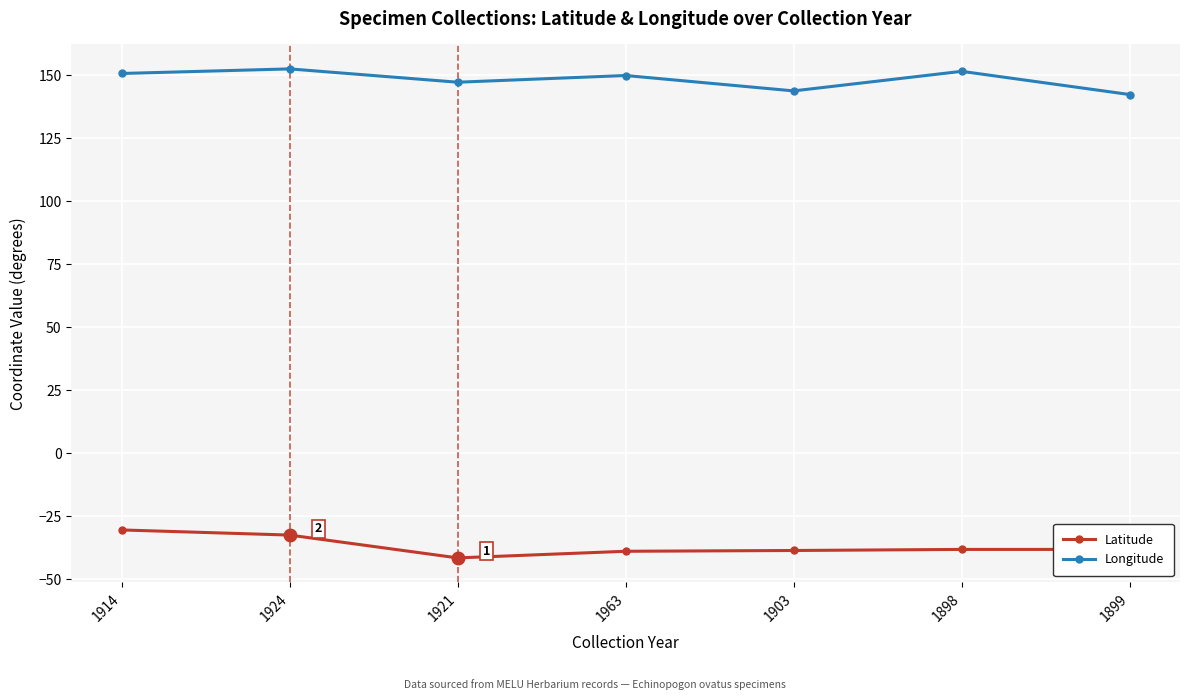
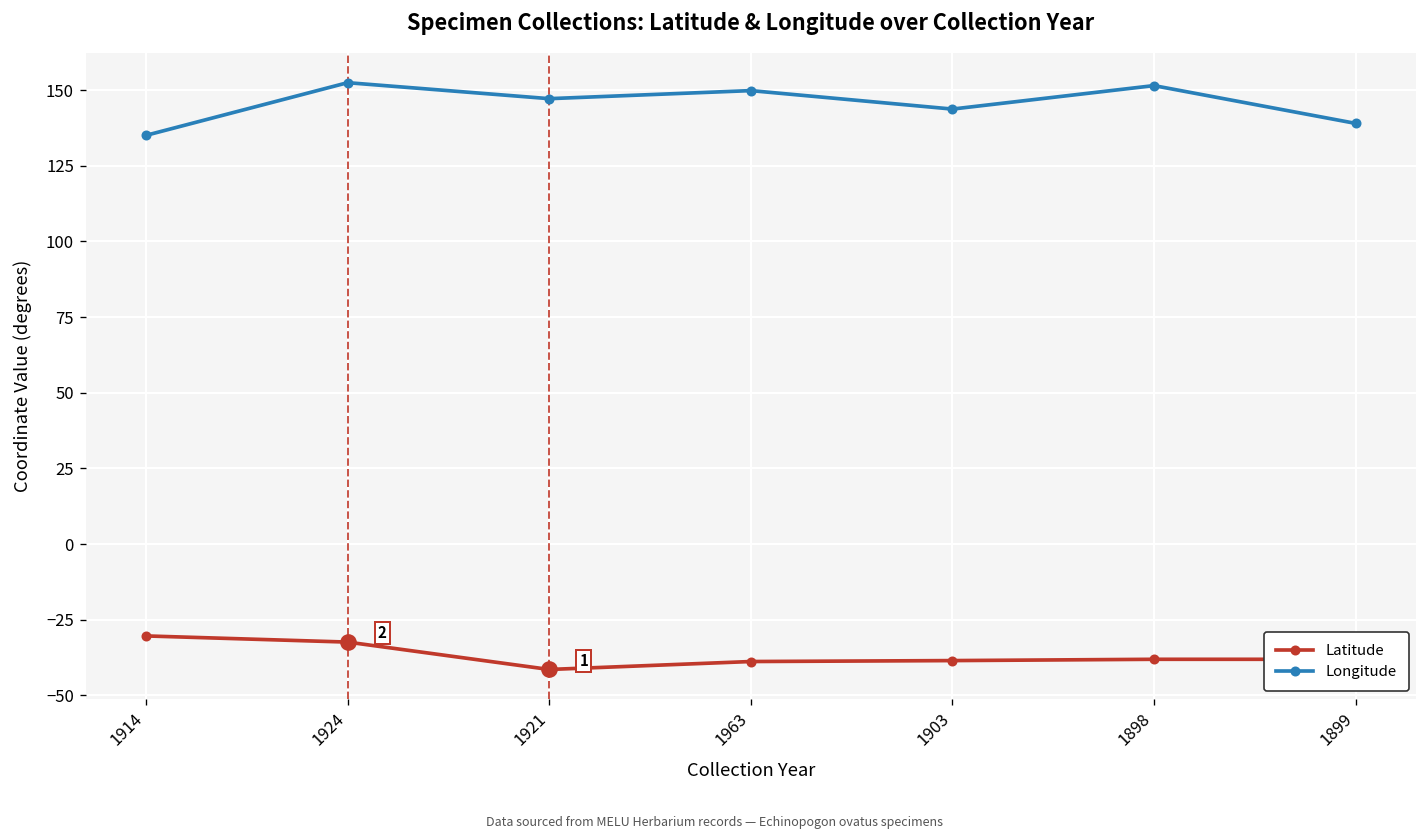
Longitude, 1914: 151 -> 135
Longitude, 1899: 142 -> 139
